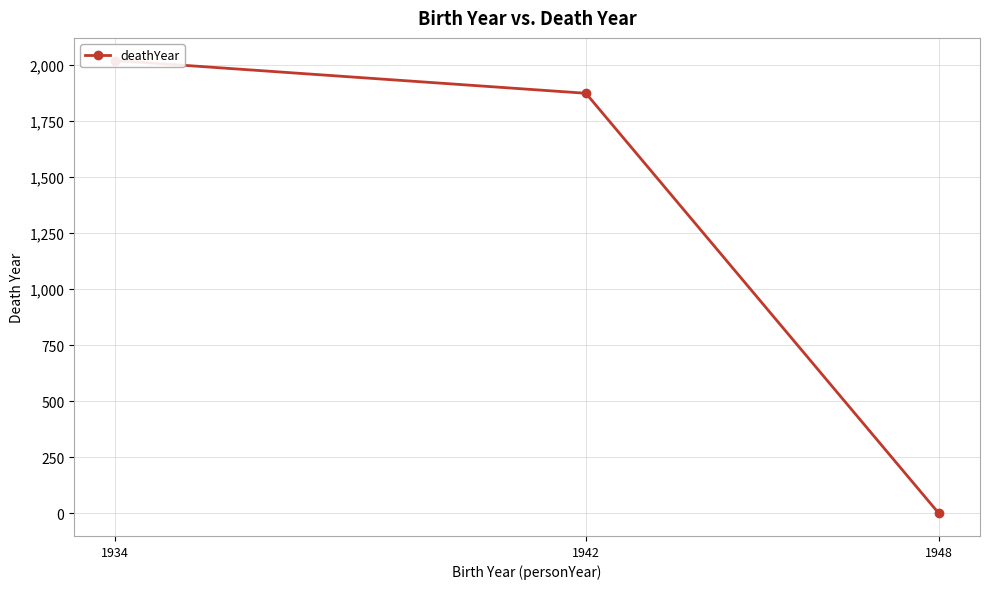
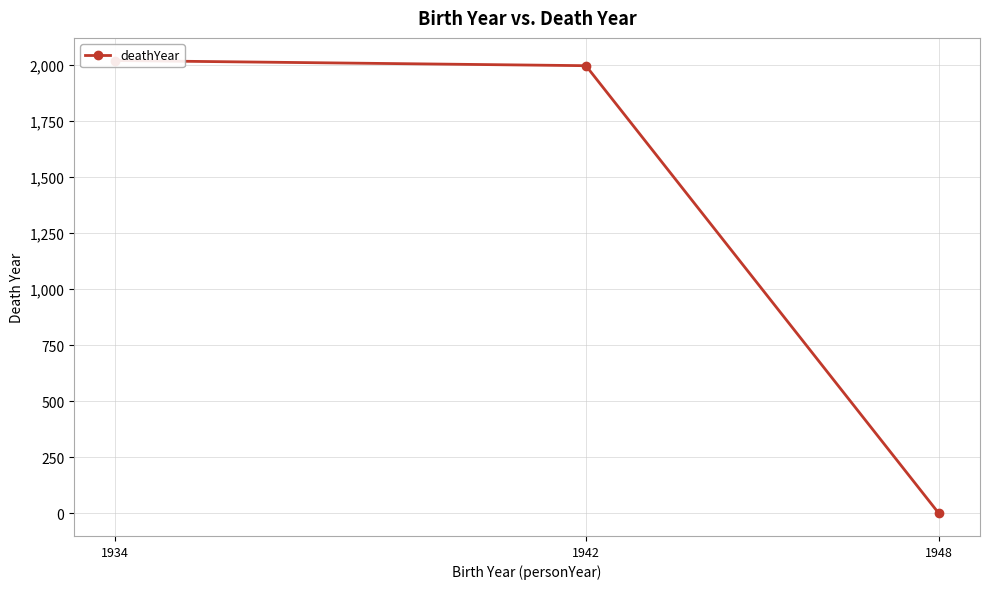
1942: 1,870 -> 2,000
